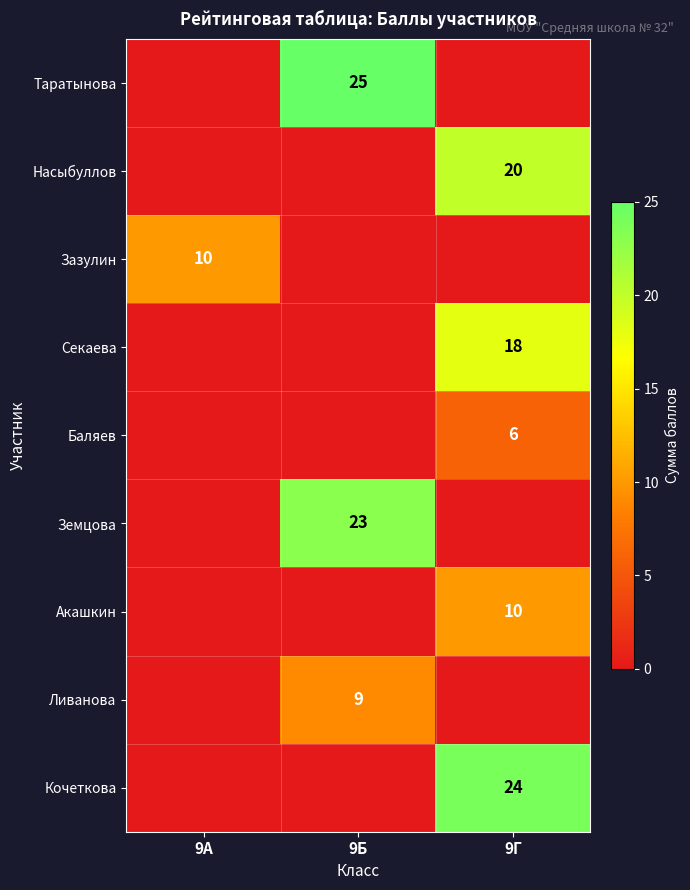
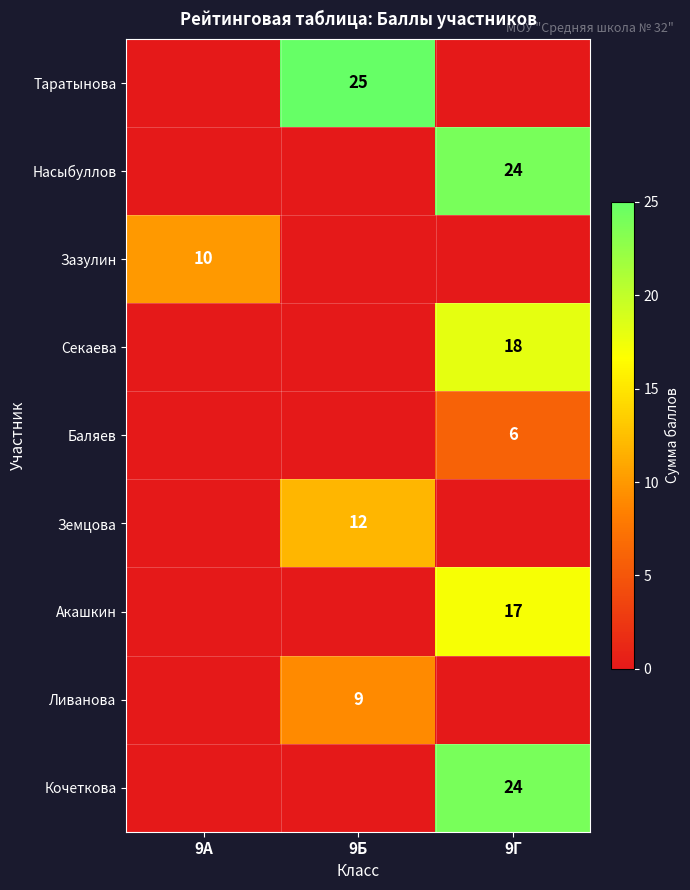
Насыбуллов, 9Г: 20 -> 24
Земцова, 9Б: 23 -> 12
Акашкин, 9Г: 10 -> 17
